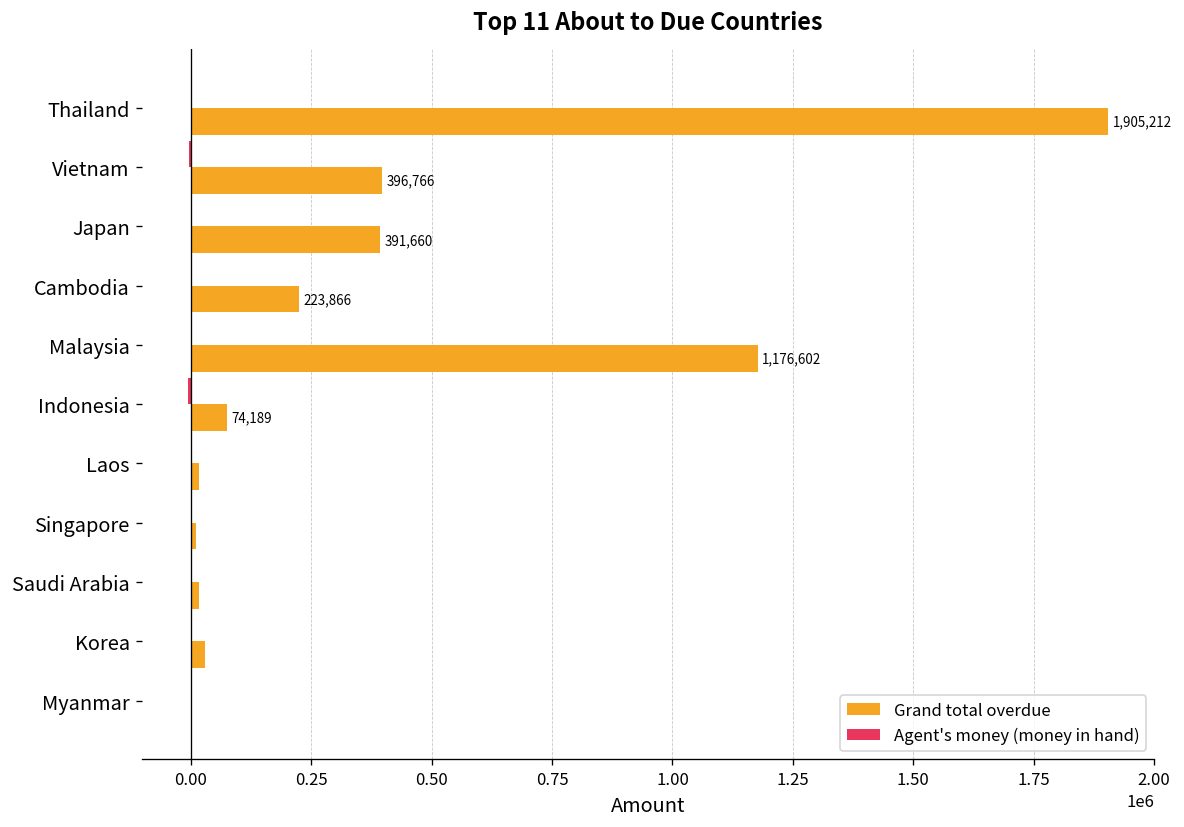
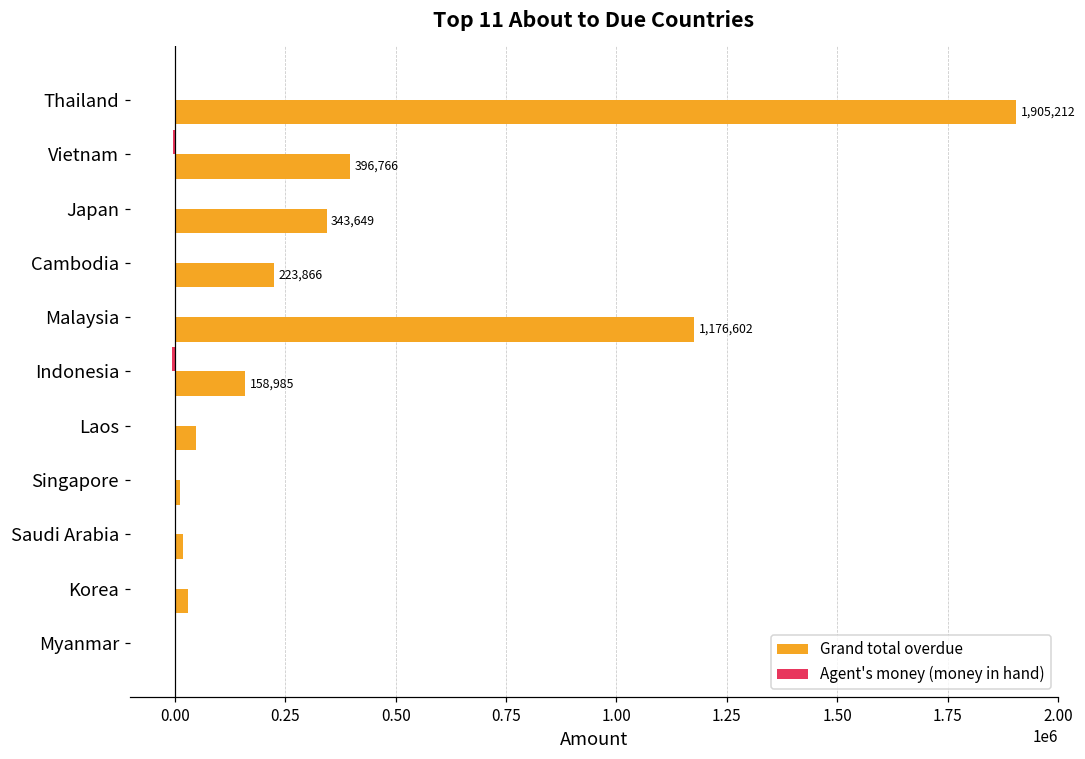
Grand total overdue, Japan: 391,660 -> 343,649
Grand total overdue, Indonesia: 74,189 -> 158,985
Grand total overdue, Laos: 20000 -> 50000
